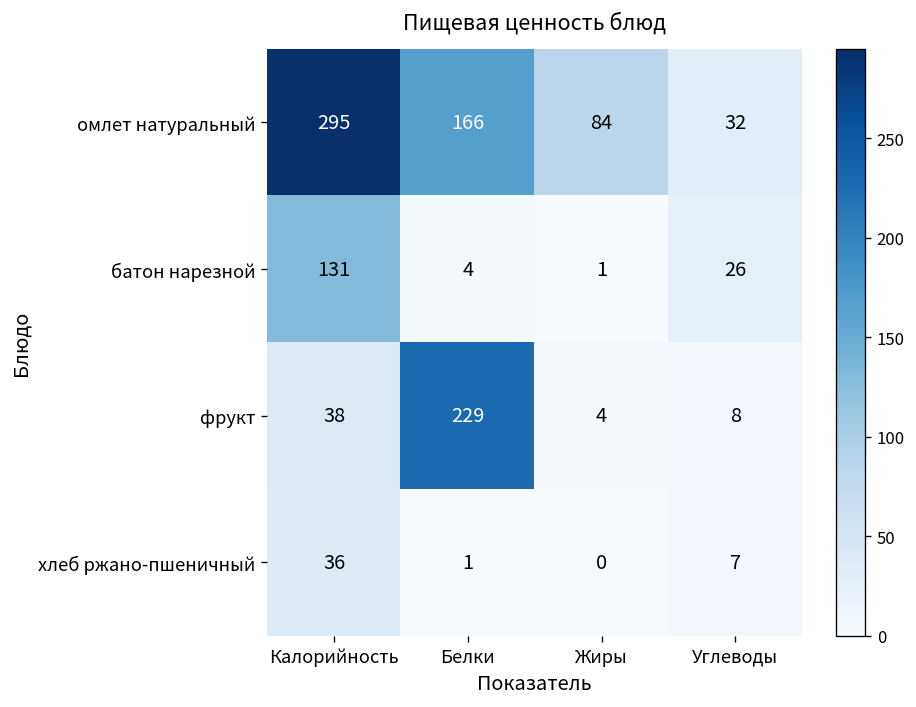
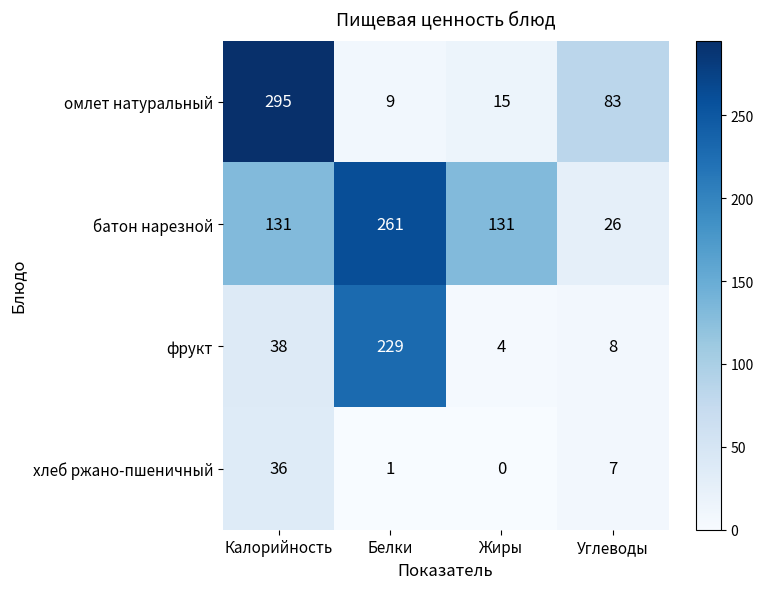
омлет натуральный, Белки: 166 -> 9
омлет натуральный, Жиры: 84 -> 15
омлет натуральный, Углеводы: 32 -> 83
батон нарезной, Белки: 4 -> 261
батон нарезной, Жиры: 1 -> 131
